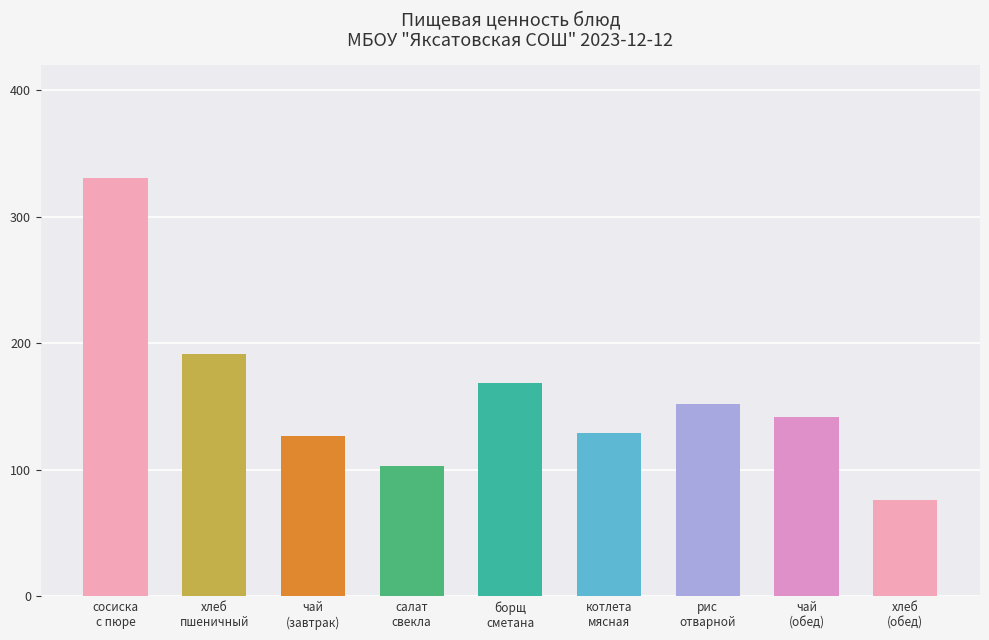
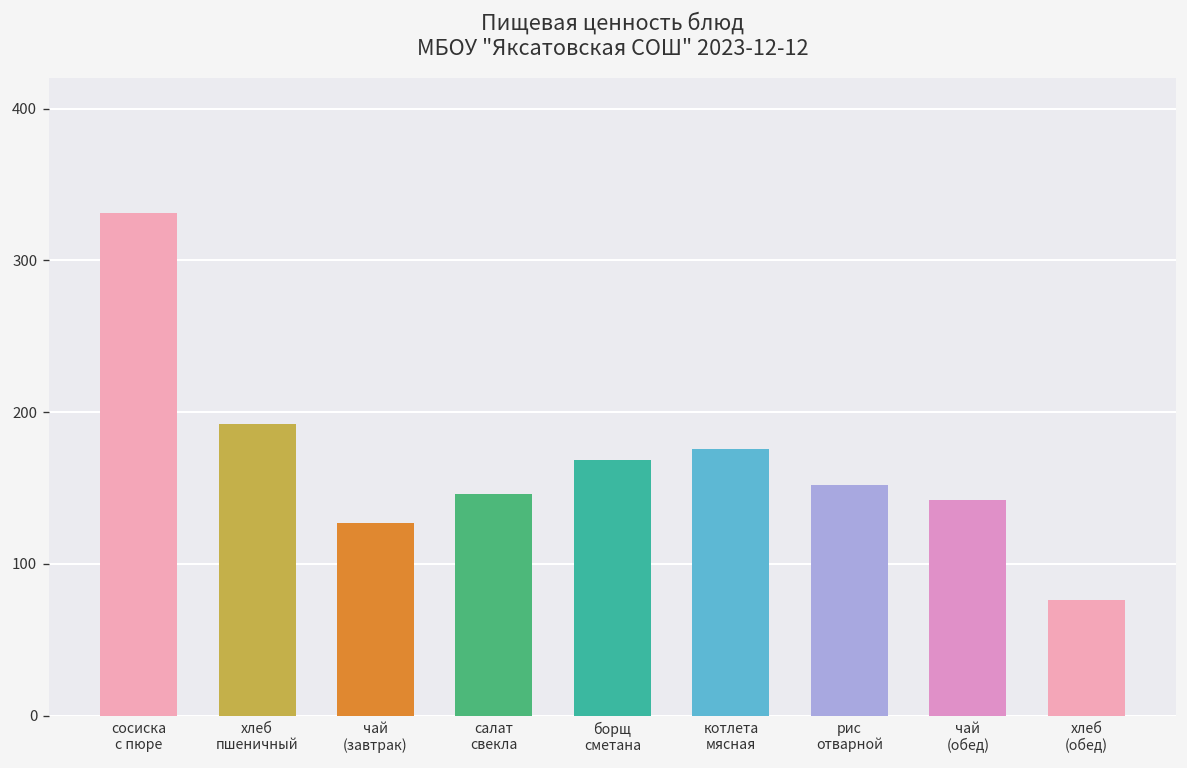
салат свекла: 103 -> 146
котлета мясная: 129 -> 176
